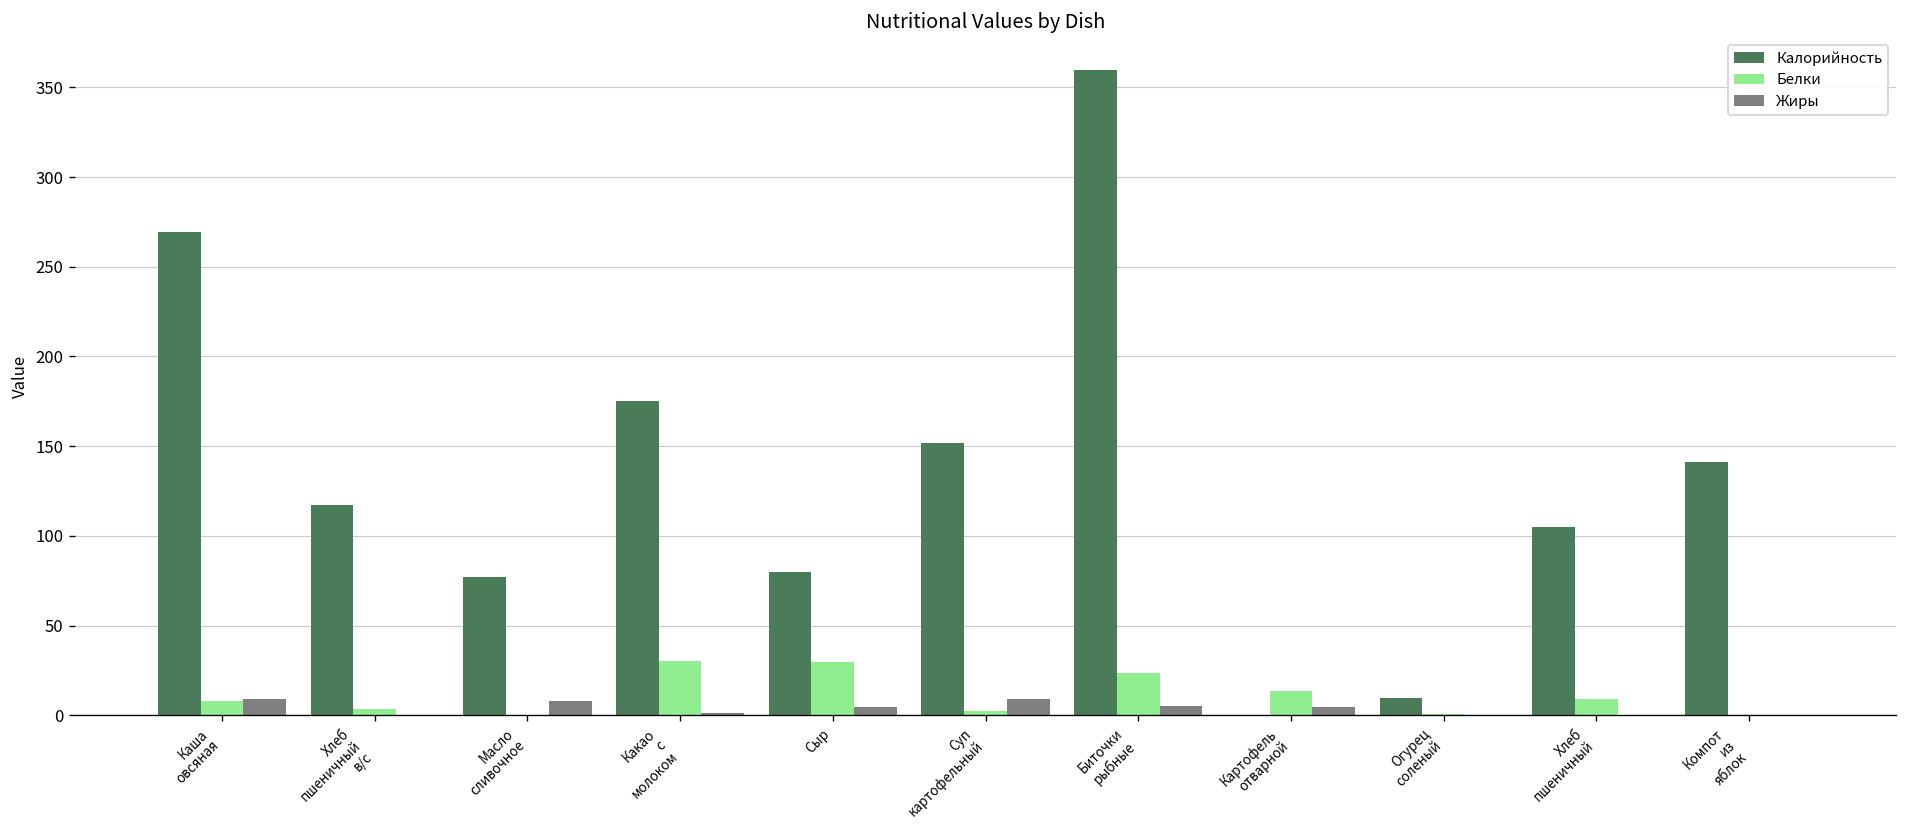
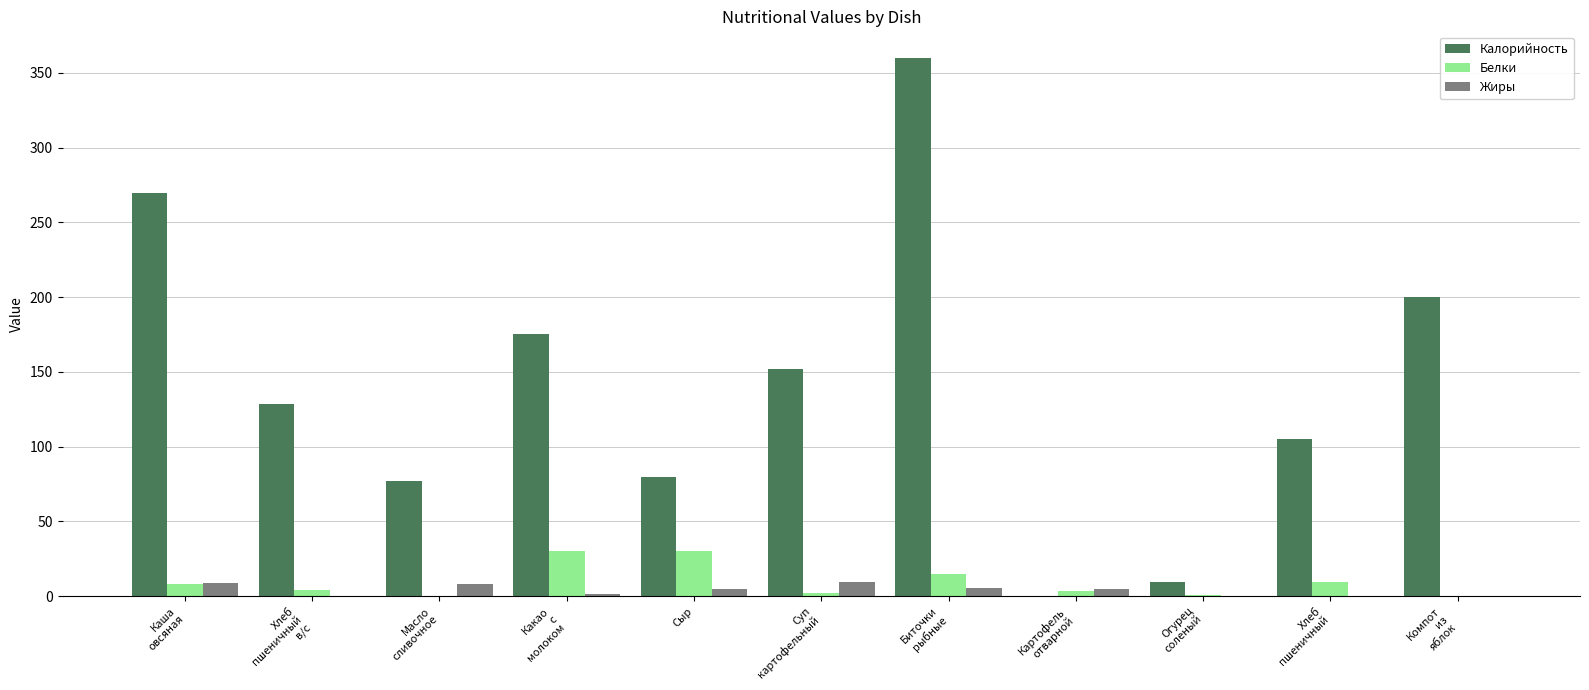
Калорийность, Хлеб пшеничный в/с: 117 -> 129
Белки, Биточки рыбные: 24 -> 15
Белки, Картофель отварной: 13 -> 4
Калорийность, Компот из яблок: 141 -> 200
